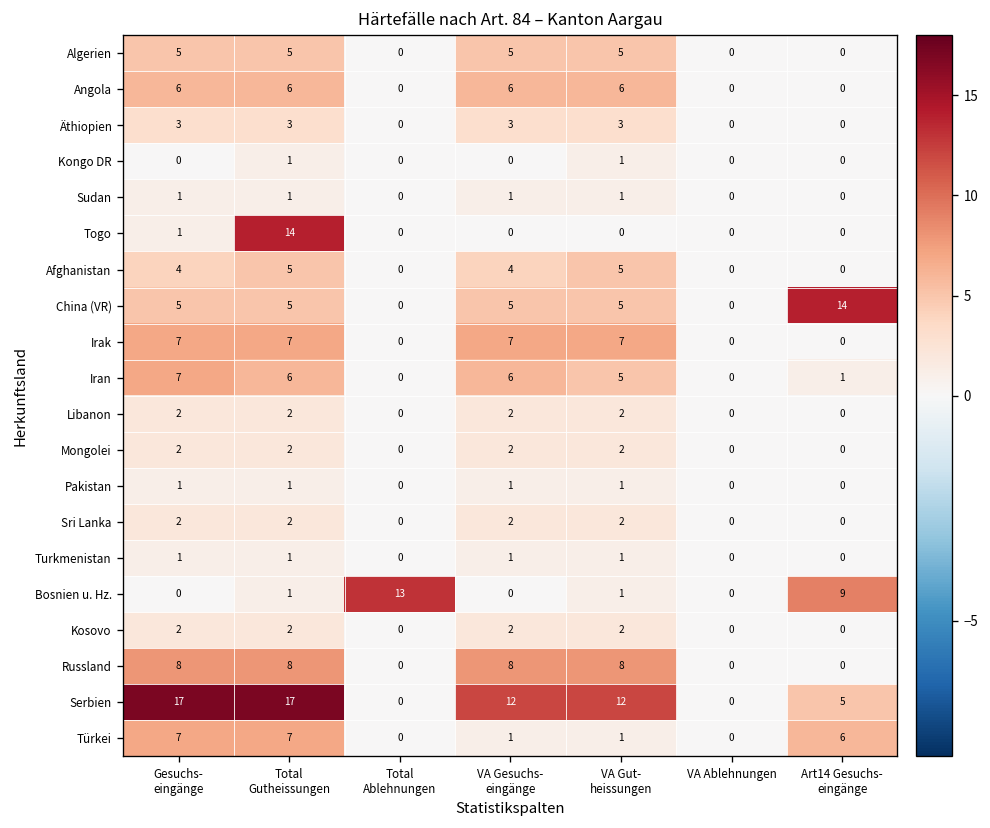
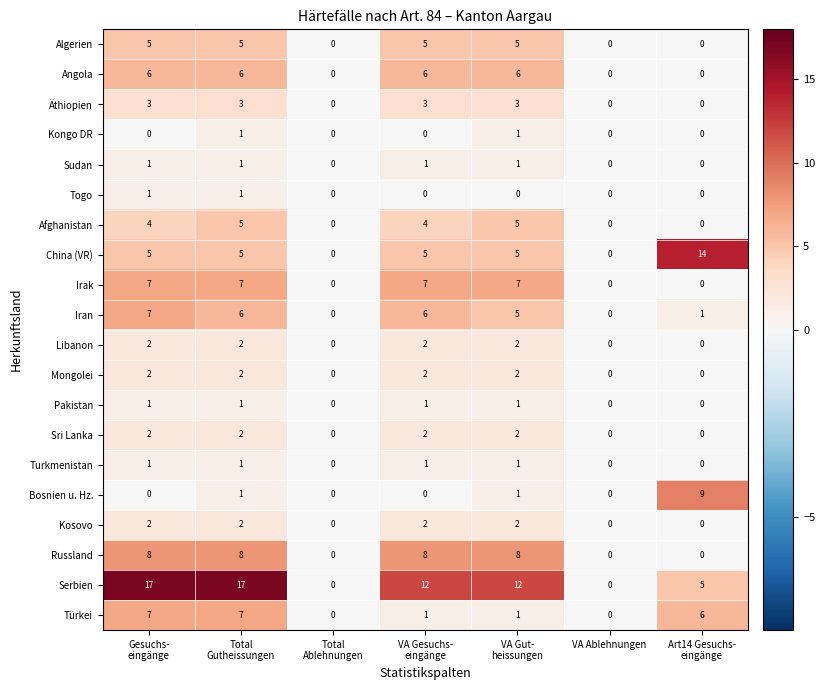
Togo, Total Gutheissungen: 14 -> 1
Bosnien u. Hz., Total Ablehnungen: 13 -> 0
